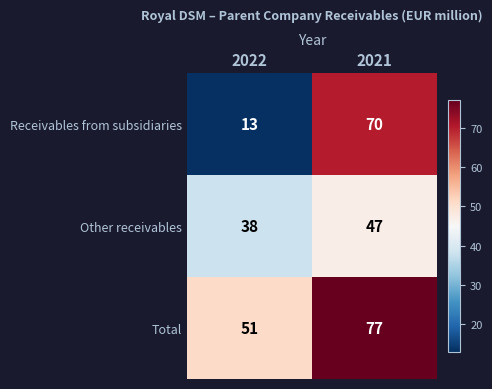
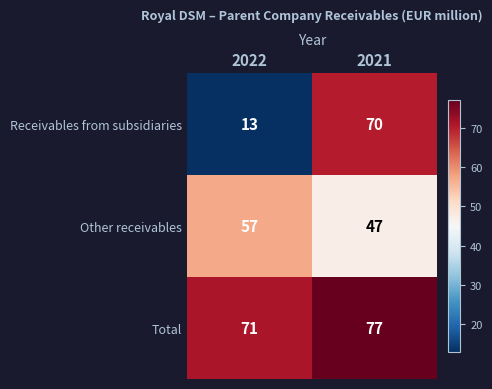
Other receivables, 2022: 38 -> 57
Total, 2022: 51 -> 71
